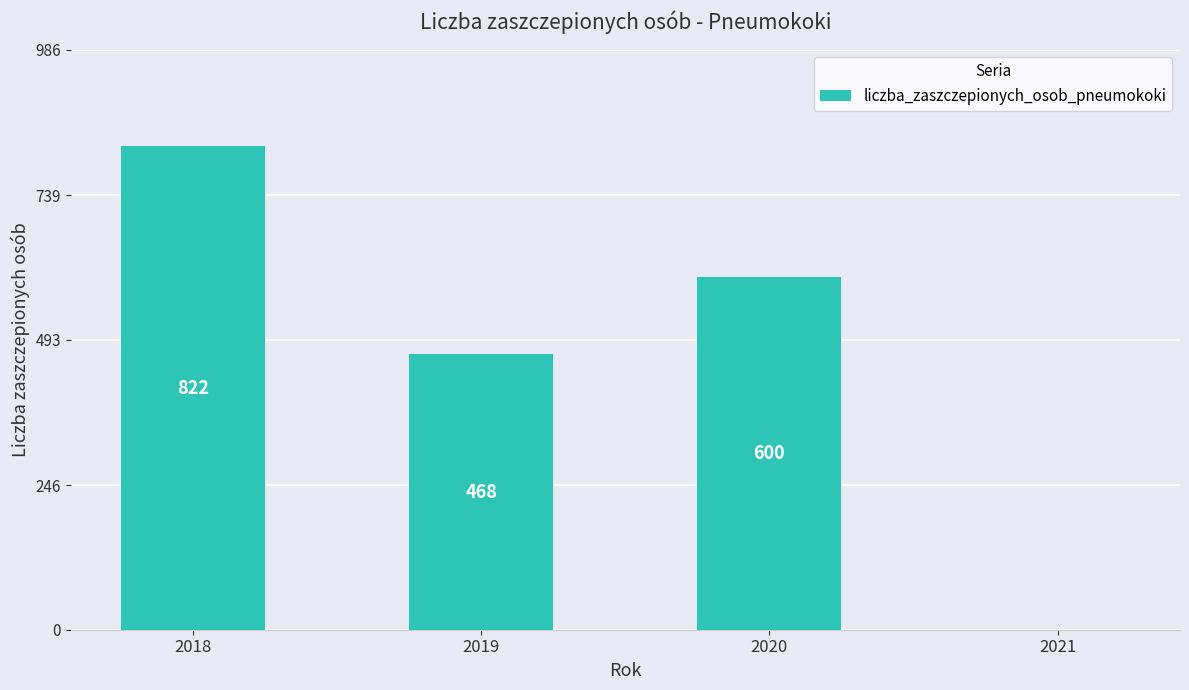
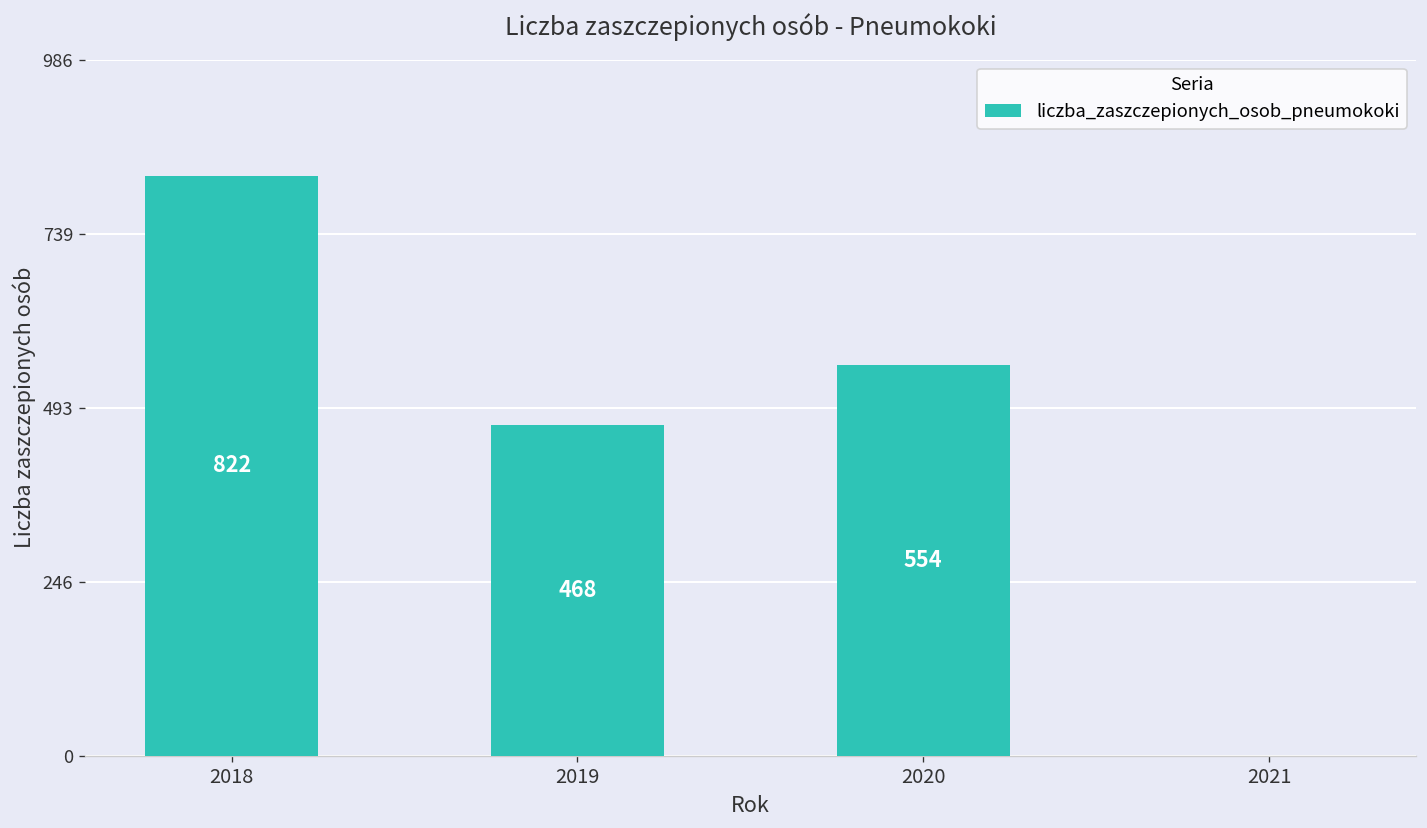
2020: 600 -> 554
